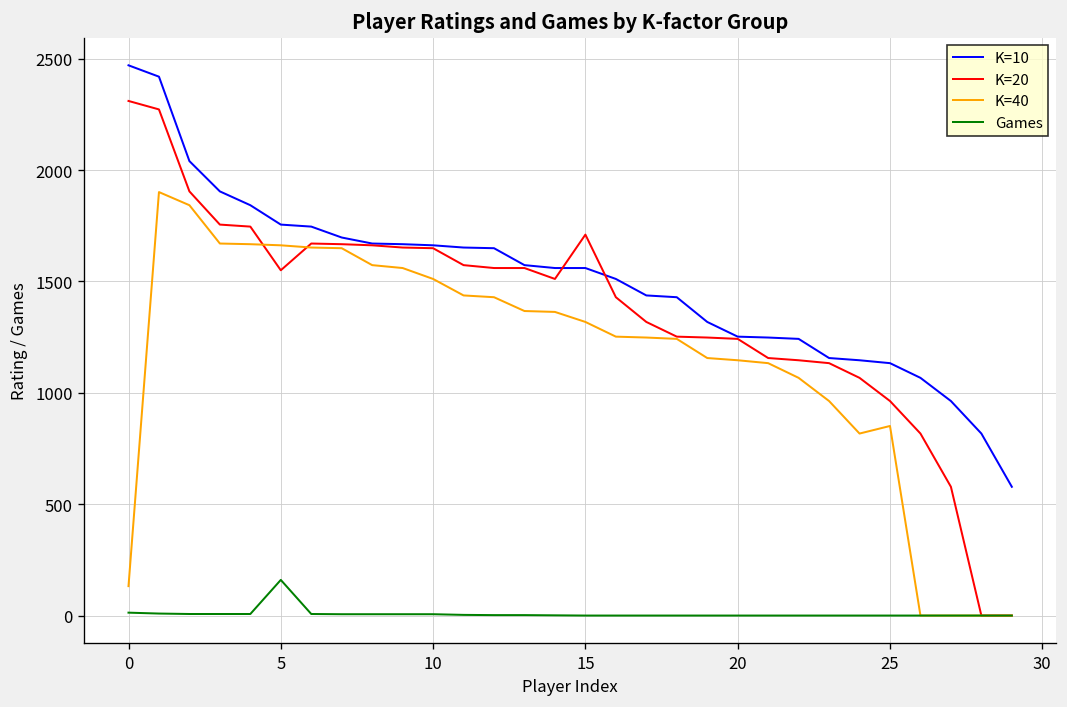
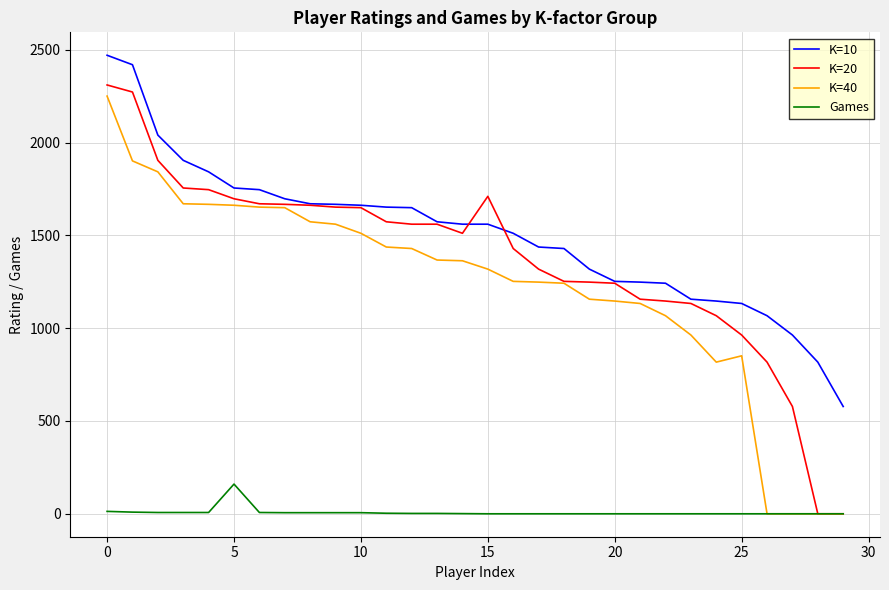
K=40, 0: 130 -> 2250
K=20, 5: 1550 -> 1700
